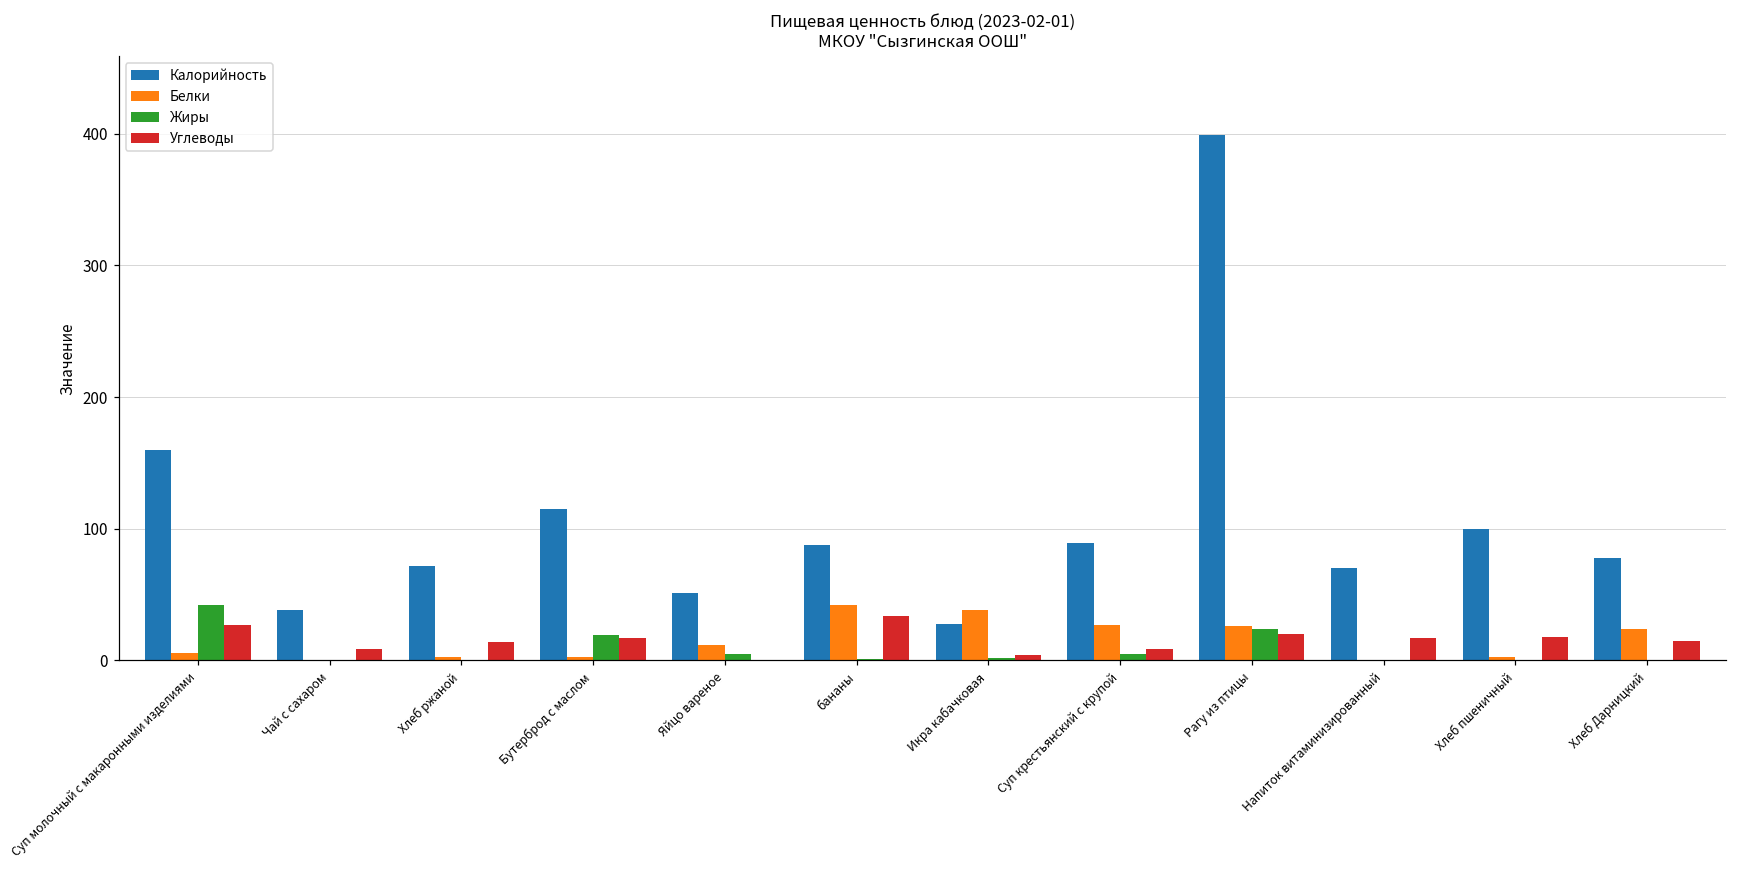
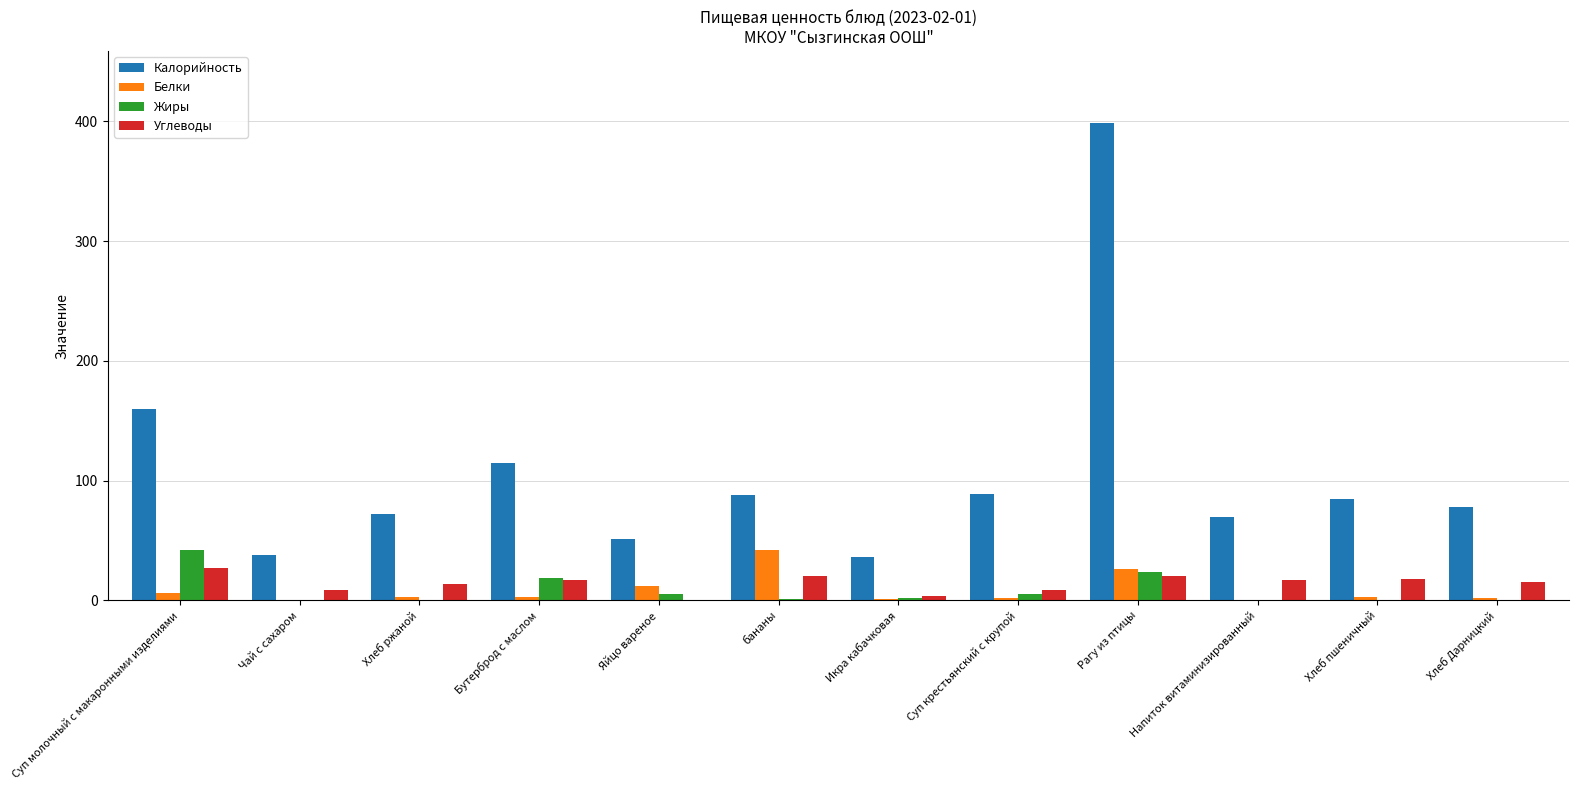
Углеводы, бананы: 34 -> 20
Калорийность, Икра кабачковая: 28 -> 36
Белки, Икра кабачковая: 38 -> 1
Белки, Суп крестьянский с крупой: 27 -> 2
Калорийность, Хлеб пшеничный: 100 -> 85
Белки, Хлеб Дарницкий: 24 -> 2
